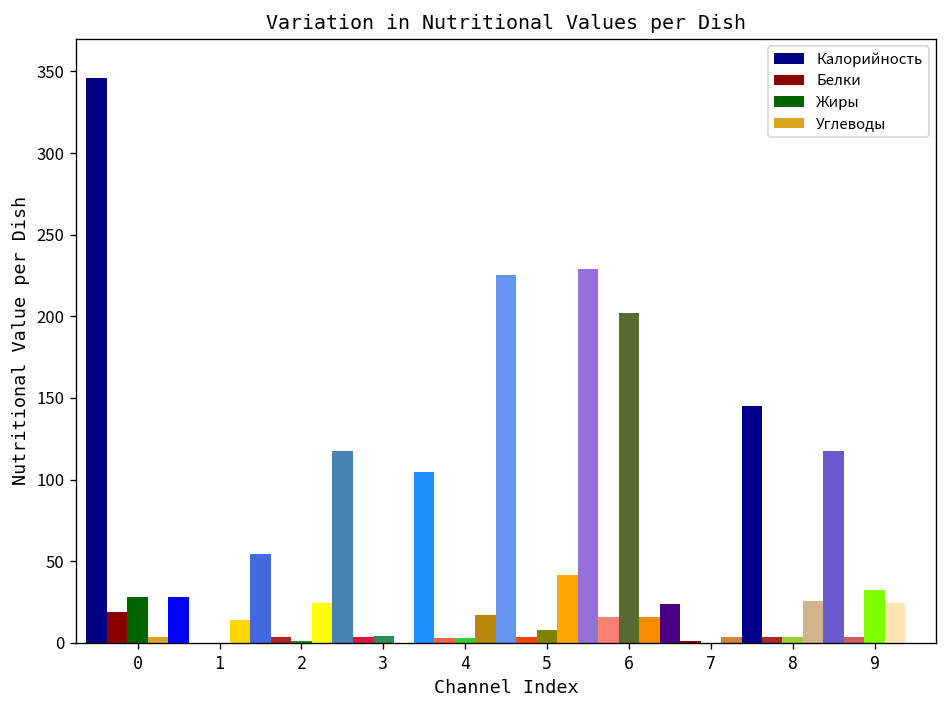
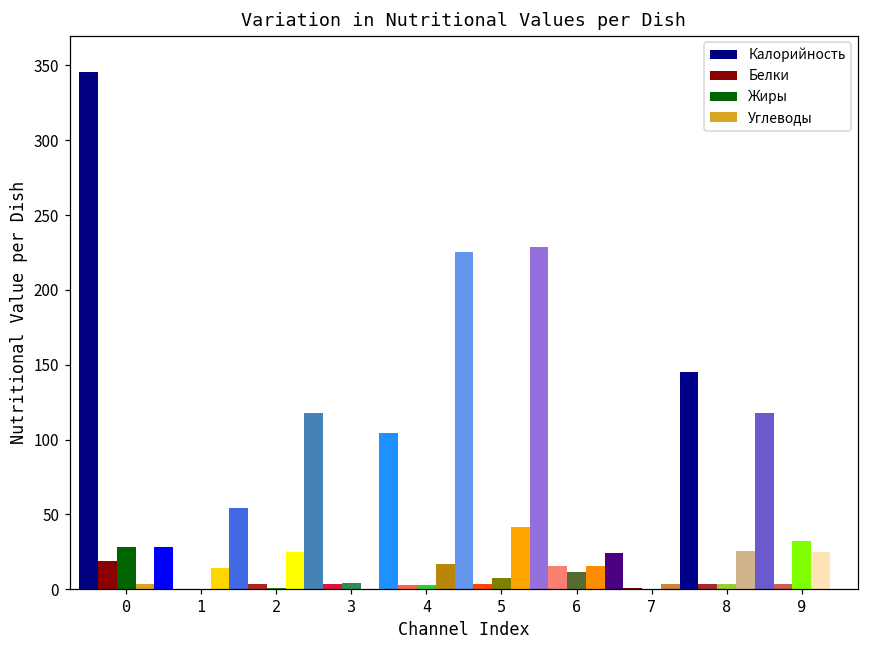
6: 202 -> 12
